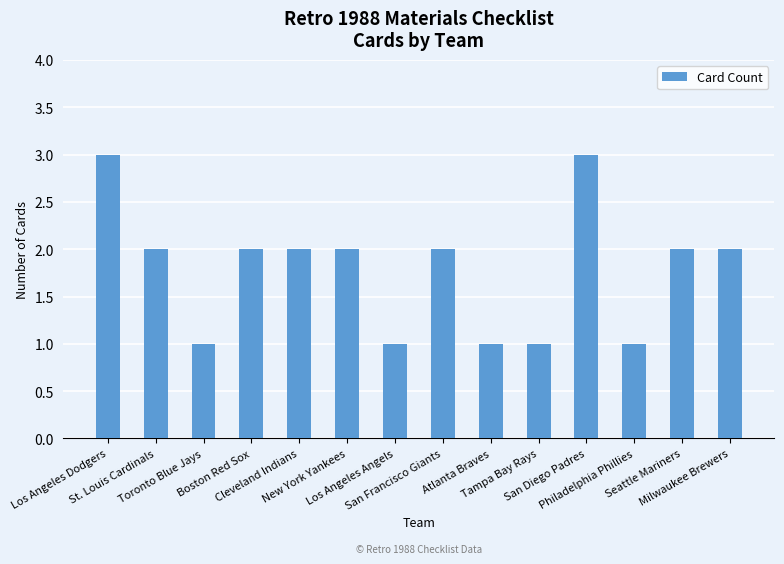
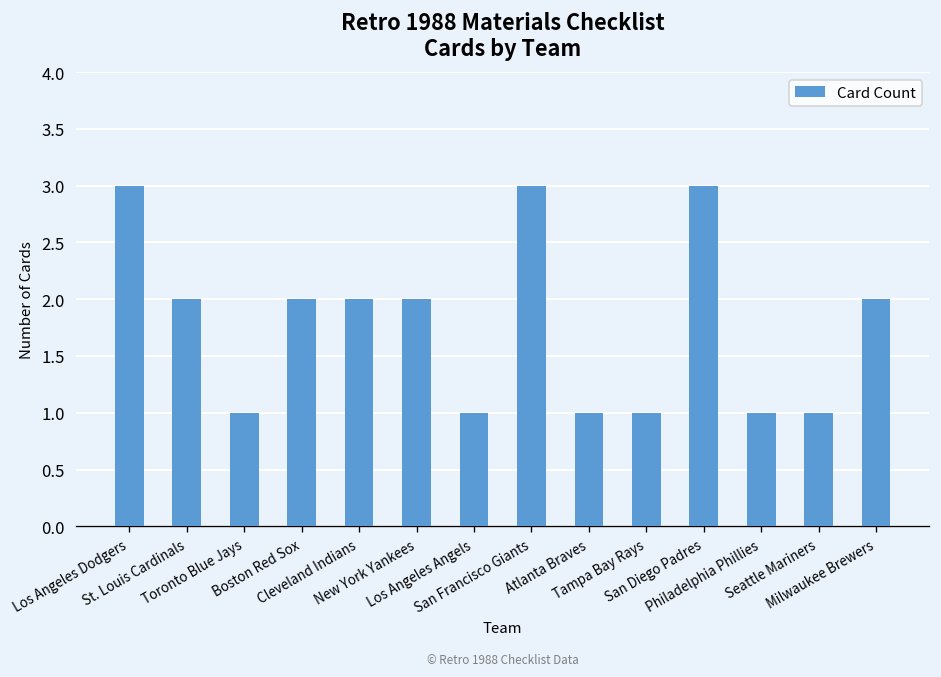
San Francisco Giants: 2 -> 3
Seattle Mariners: 2 -> 1
